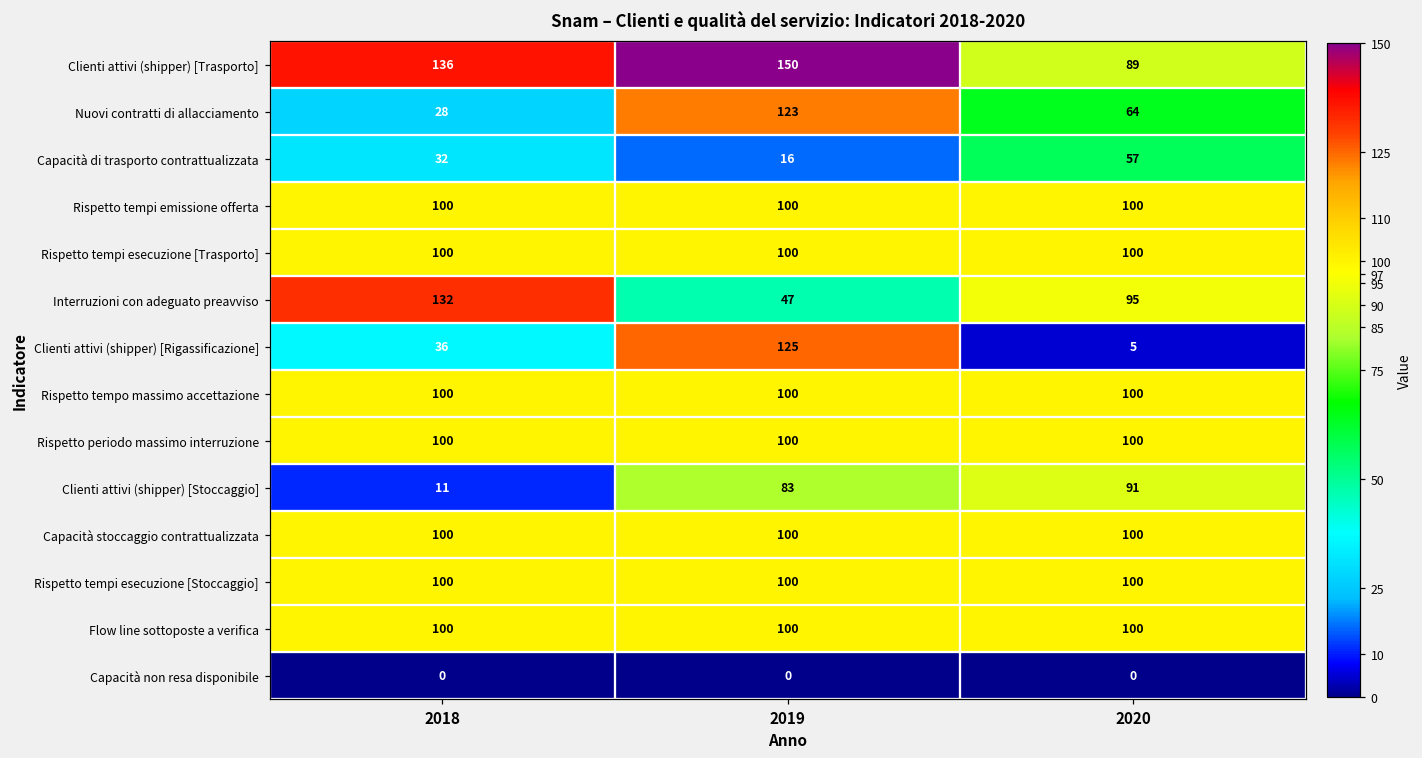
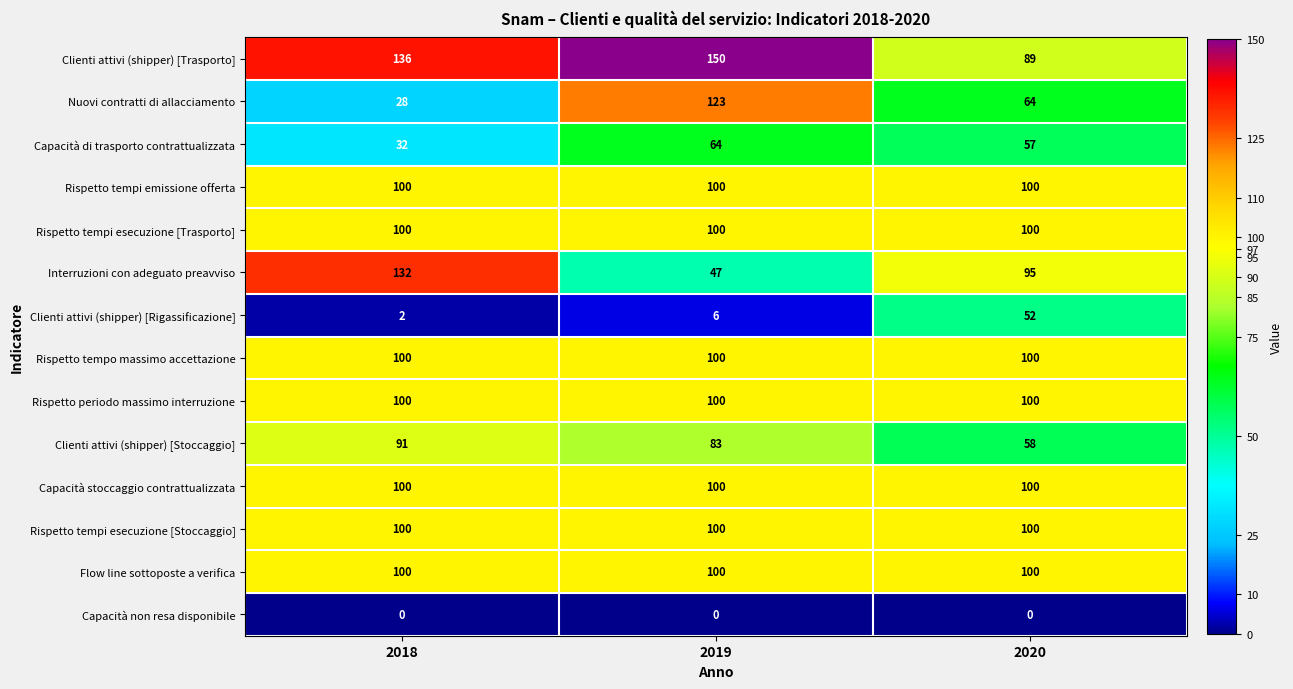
Capacità di trasporto contrattualizzata, 2019: 16 -> 64
Clienti attivi (shipper) [Rigassificazione], 2018: 36 -> 2
Clienti attivi (shipper) [Rigassificazione], 2019: 125 -> 6
Clienti attivi (shipper) [Rigassificazione], 2020: 5 -> 52
Clienti attivi (shipper) [Stoccaggio], 2018: 11 -> 91
Clienti attivi (shipper) [Stoccaggio], 2020: 91 -> 58
